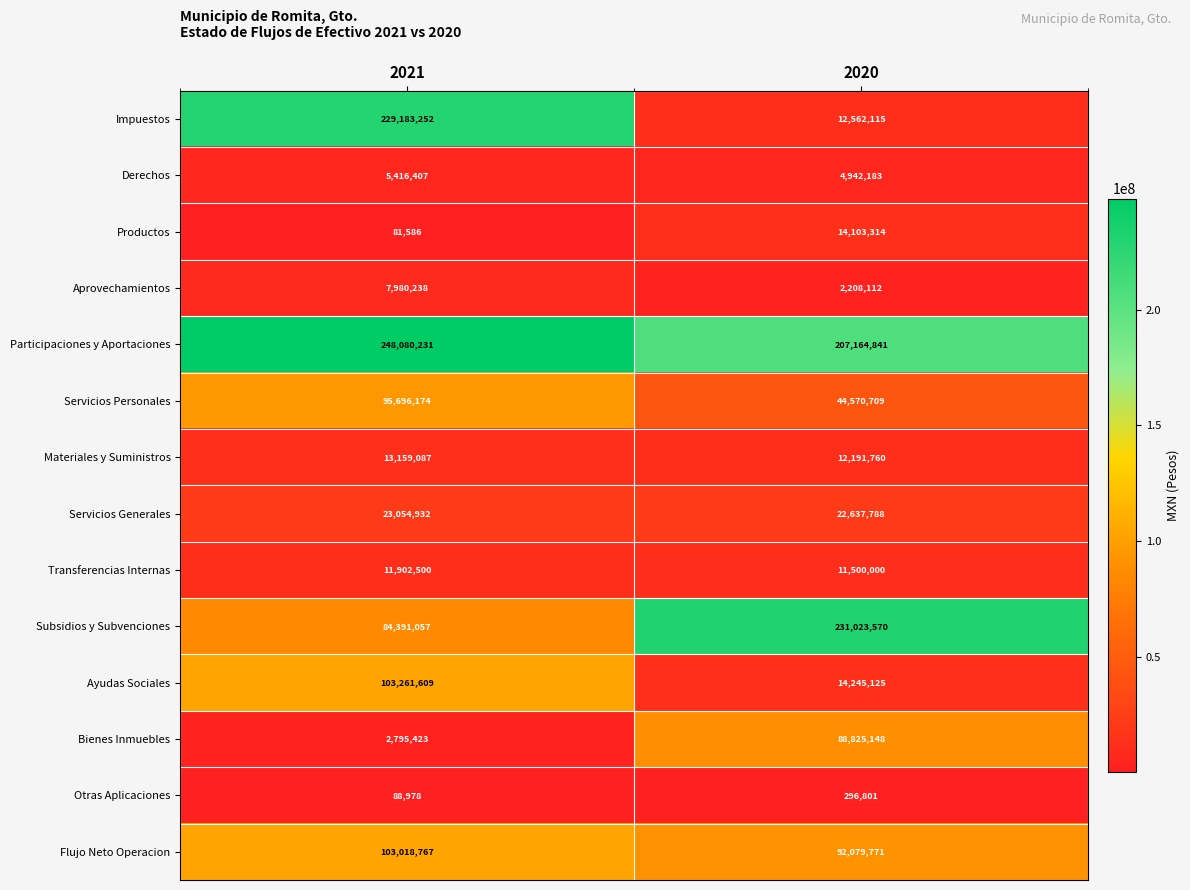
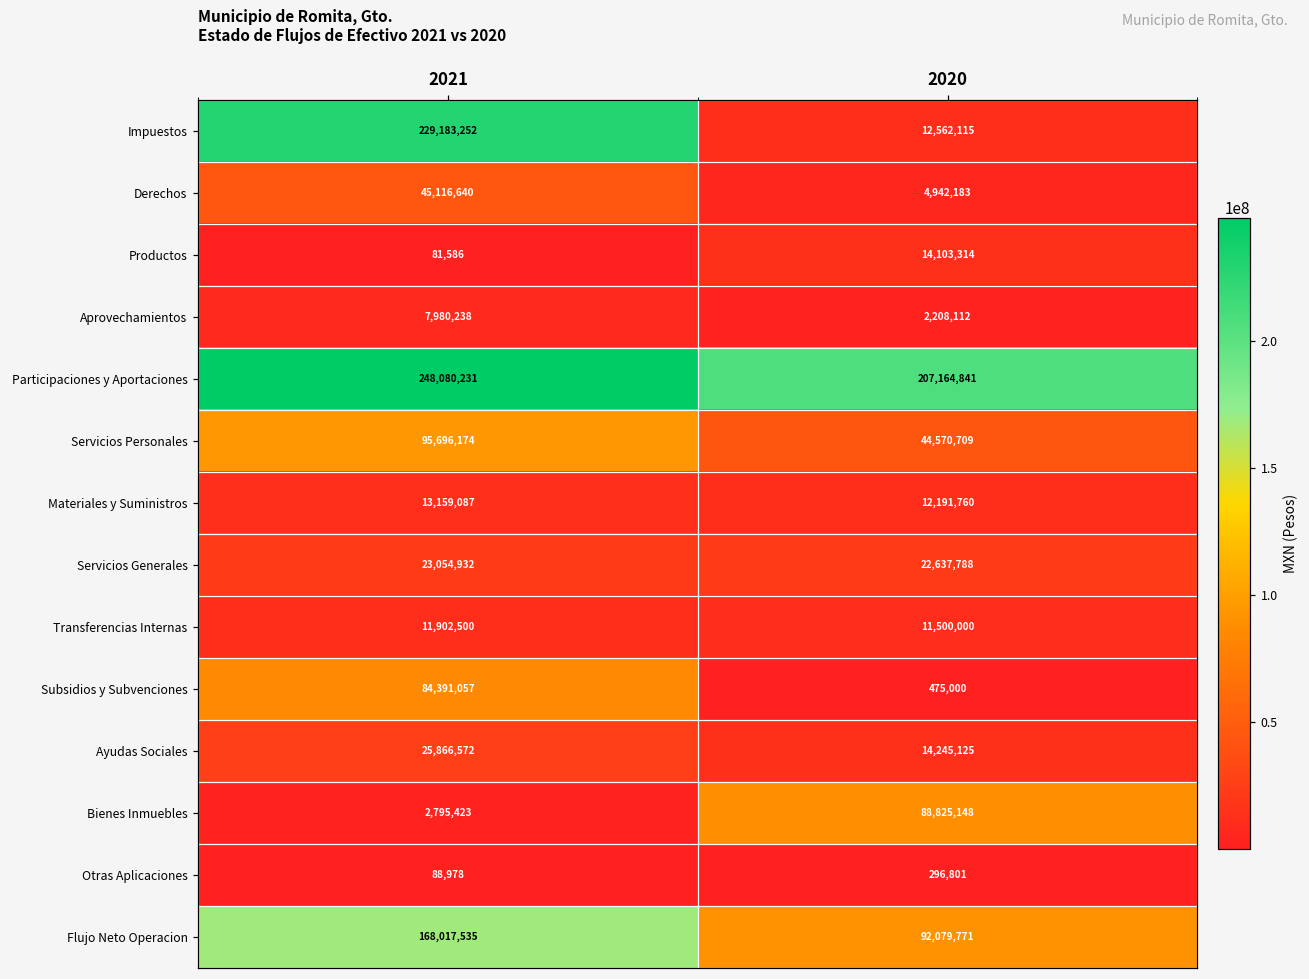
Derechos, 2021: 5,416,407 -> 45,116,640
Subsidios y Subvenciones, 2020: 231,023,570 -> 475,000
Ayudas Sociales, 2021: 103,261,609 -> 25,866,572
Flujo Neto Operacion, 2021: 103,018,767 -> 168,017,535
